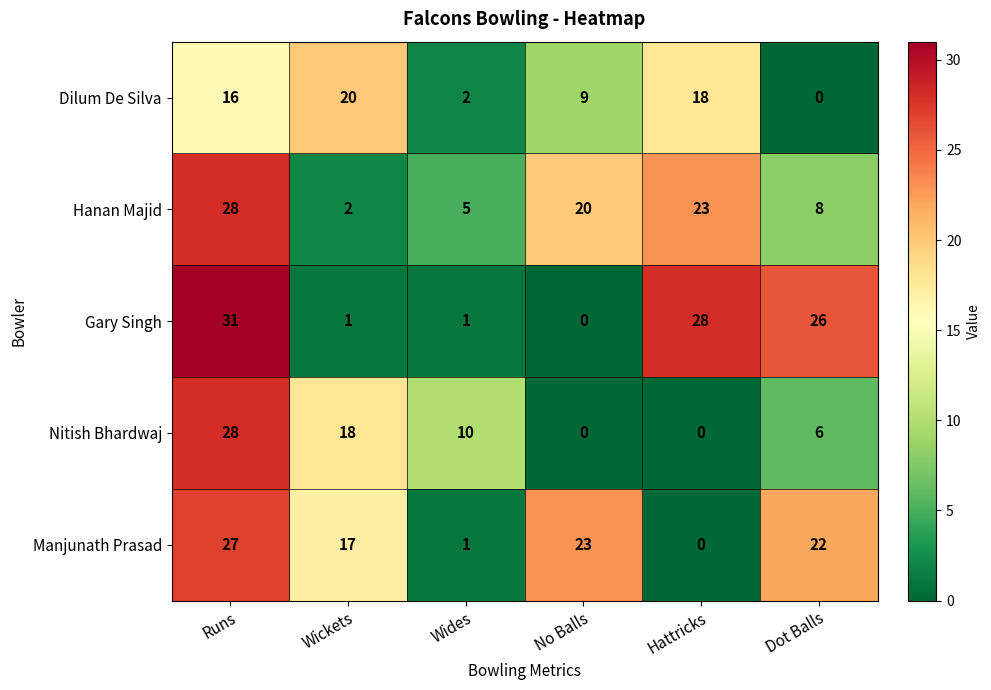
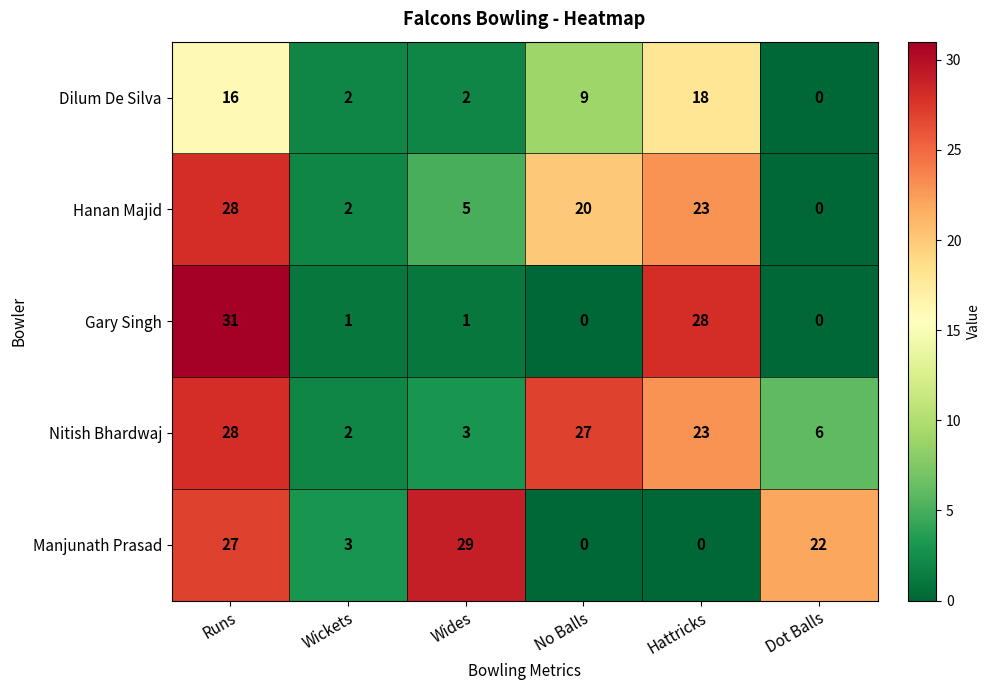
Dilum De Silva, Wickets: 20 -> 2
Hanan Majid, Dot Balls: 8 -> 0
Gary Singh, Dot Balls: 26 -> 0
Nitish Bhardwaj, Wickets: 18 -> 2
Nitish Bhardwaj, Wides: 10 -> 3
Nitish Bhardwaj, No Balls: 0 -> 27
Nitish Bhardwaj, Hattricks: 0 -> 23
Manjunath Prasad, Wickets: 17 -> 3
Manjunath Prasad, Wides: 1 -> 29
Manjunath Prasad, No Balls: 23 -> 0
